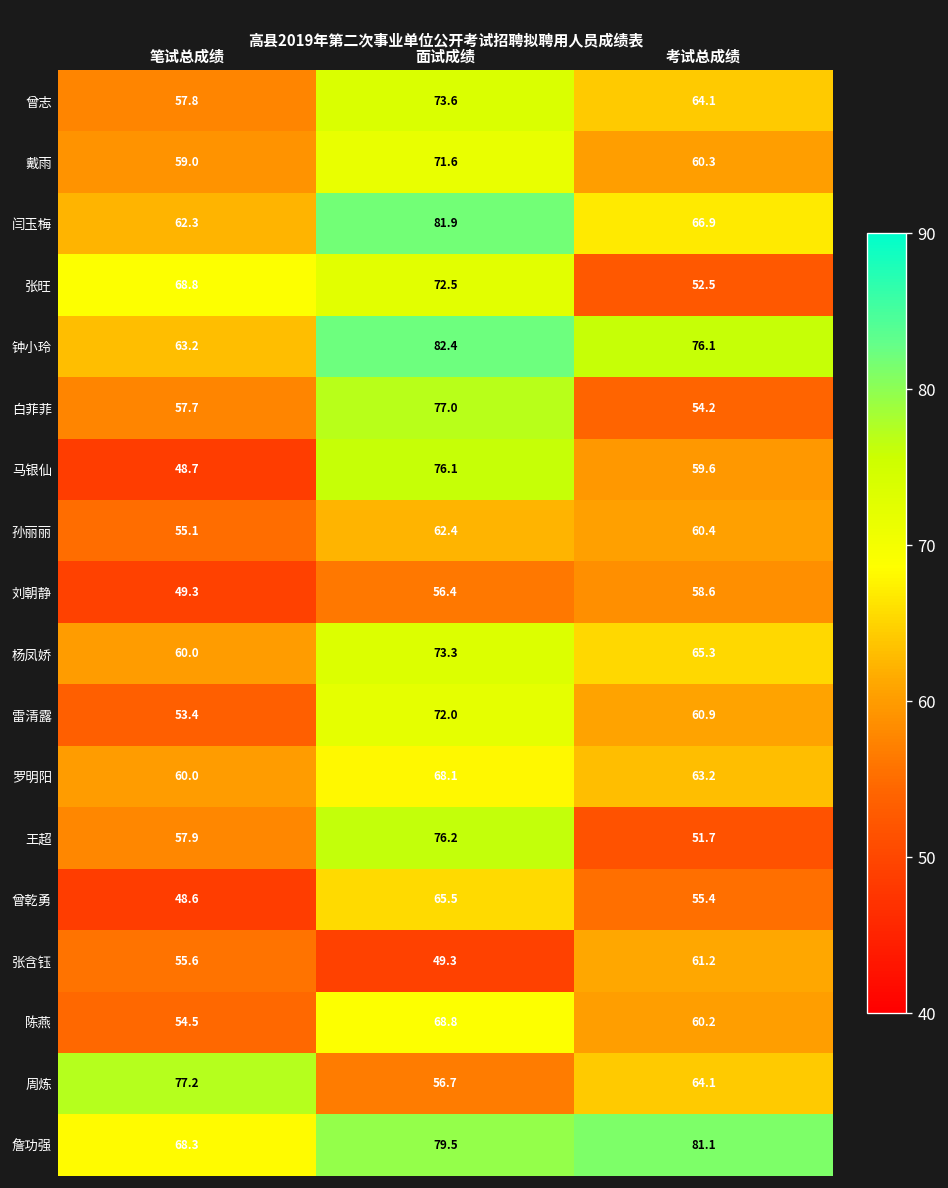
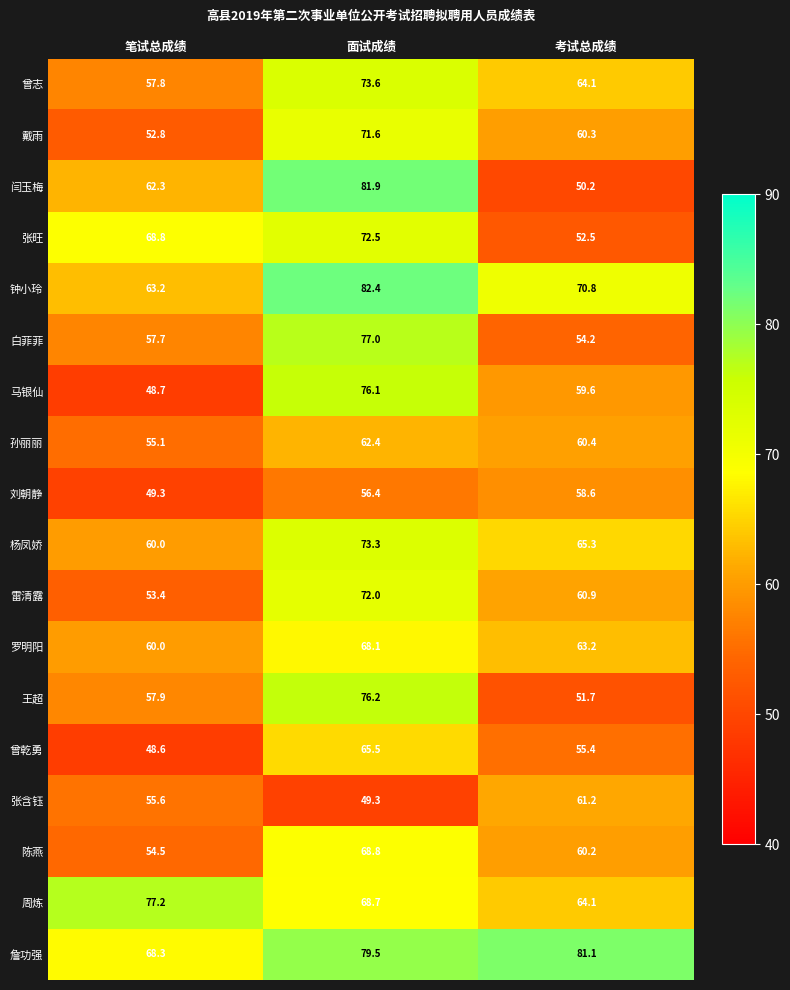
戴雨, 笔试总成绩: 59.0 -> 52.8
闫玉梅, 考试总成绩: 66.9 -> 50.2
钟小玲, 考试总成绩: 76.1 -> 70.8
周炼, 面试成绩: 56.7 -> 68.7
